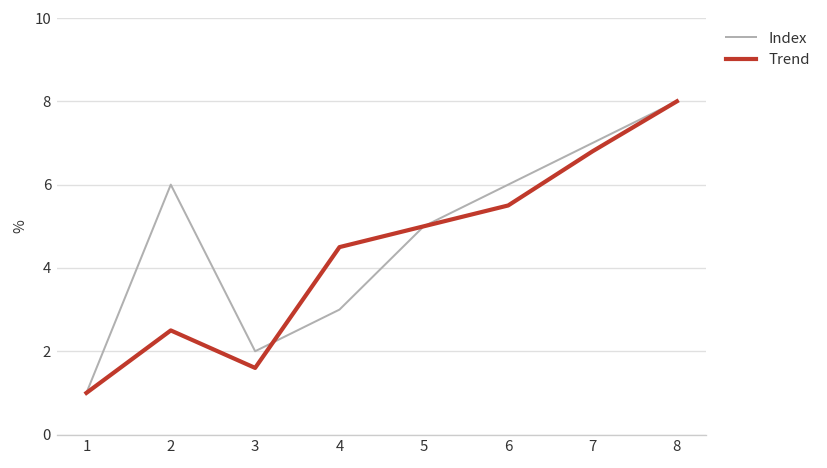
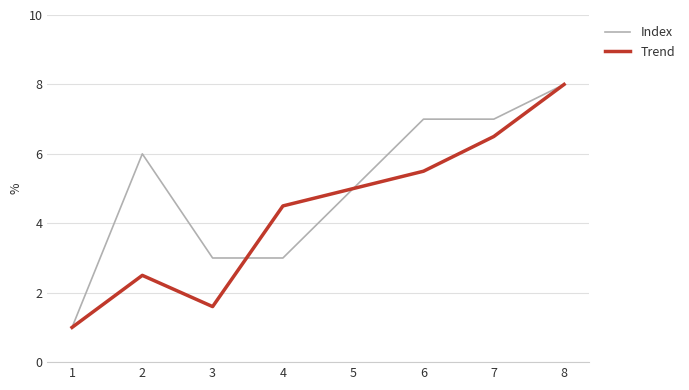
Index, 3: 2 -> 3
Index, 6: 6 -> 7
Trend, 7: 6.8 -> 6.5
